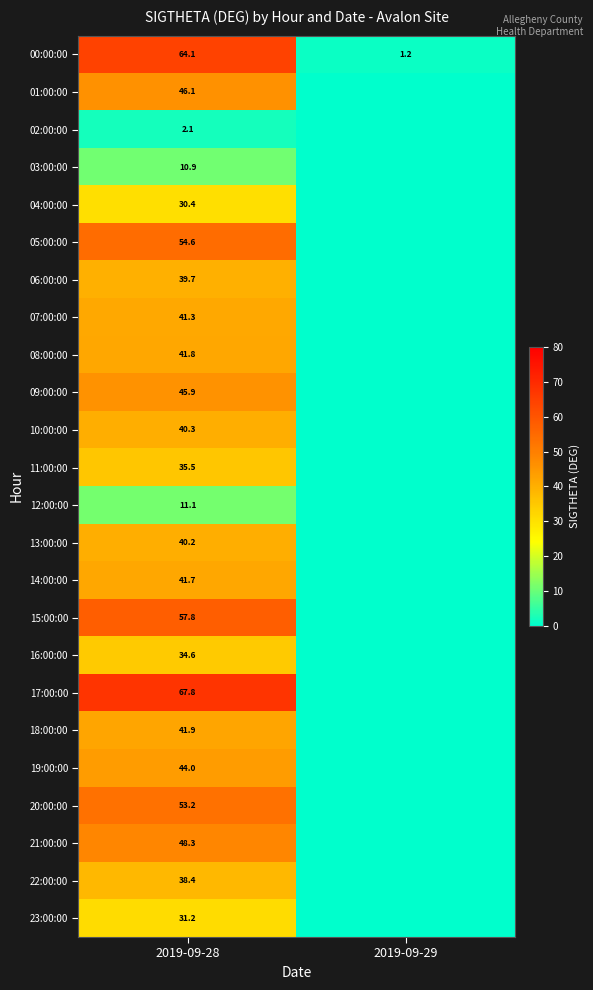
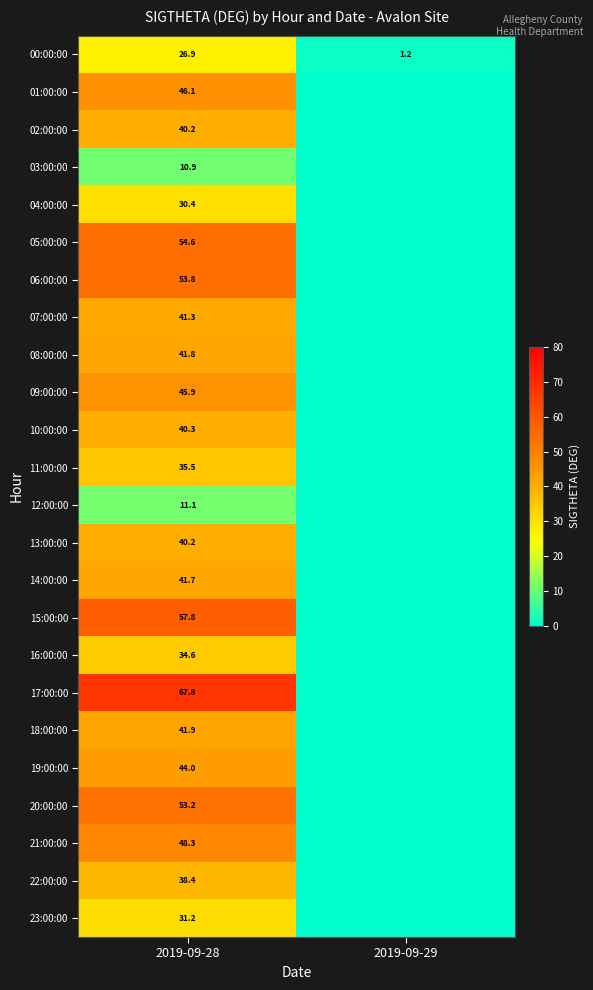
00:00:00, 2019-09-28: 64.1 -> 26.9
02:00:00, 2019-09-28: 2.1 -> 40.2
06:00:00, 2019-09-28: 39.7 -> 53.8
